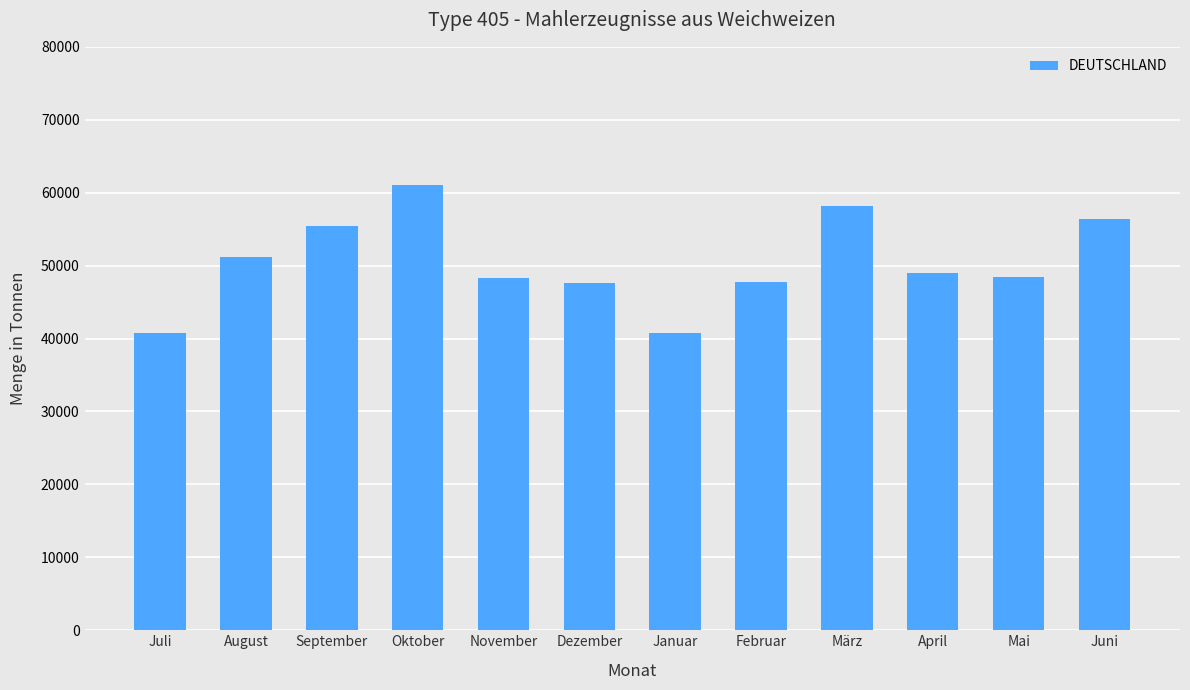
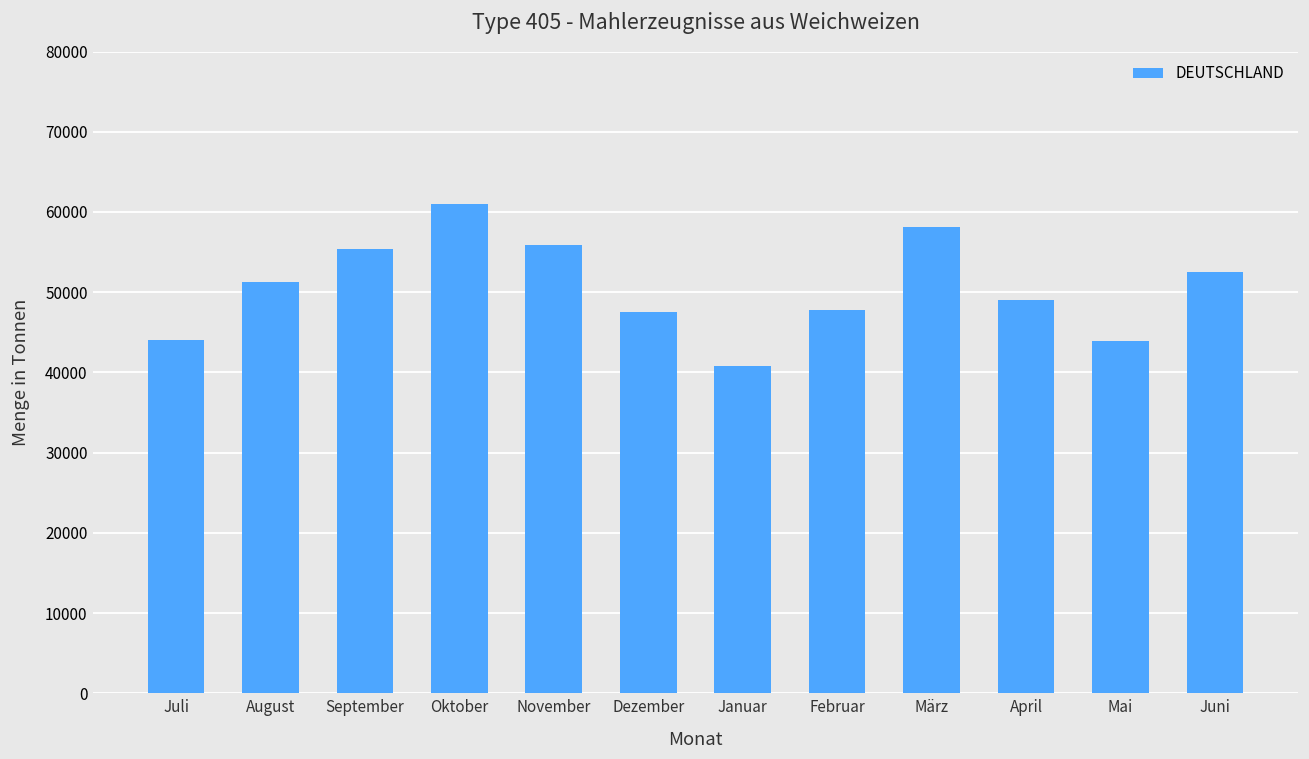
Juli: 41000 -> 44000
November: 48000 -> 56000
Mai: 48000 -> 44000
Juni: 56000 -> 53000
